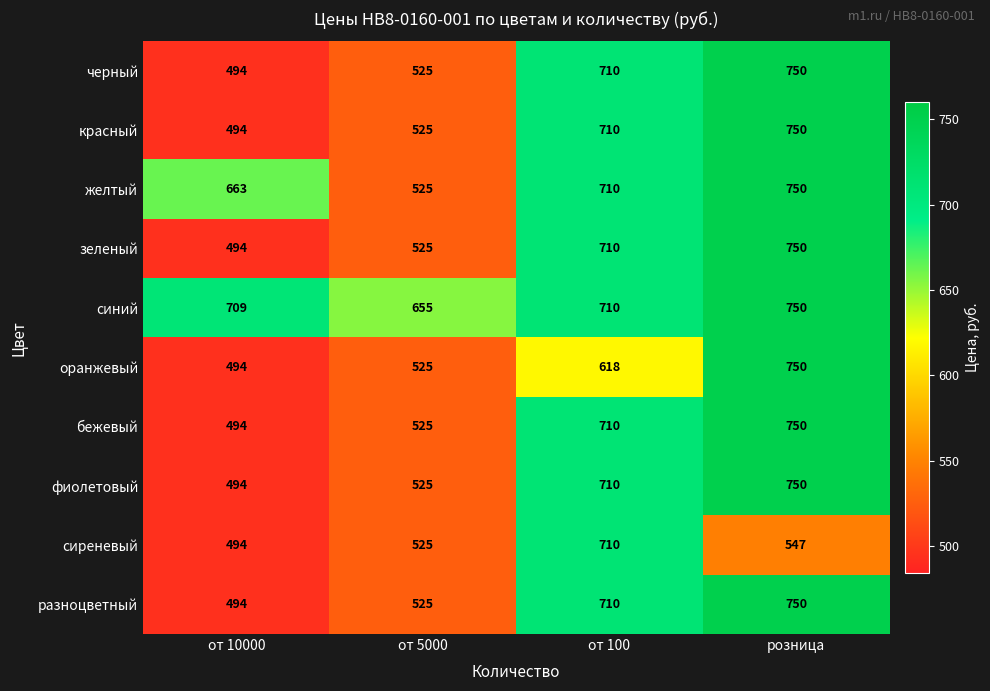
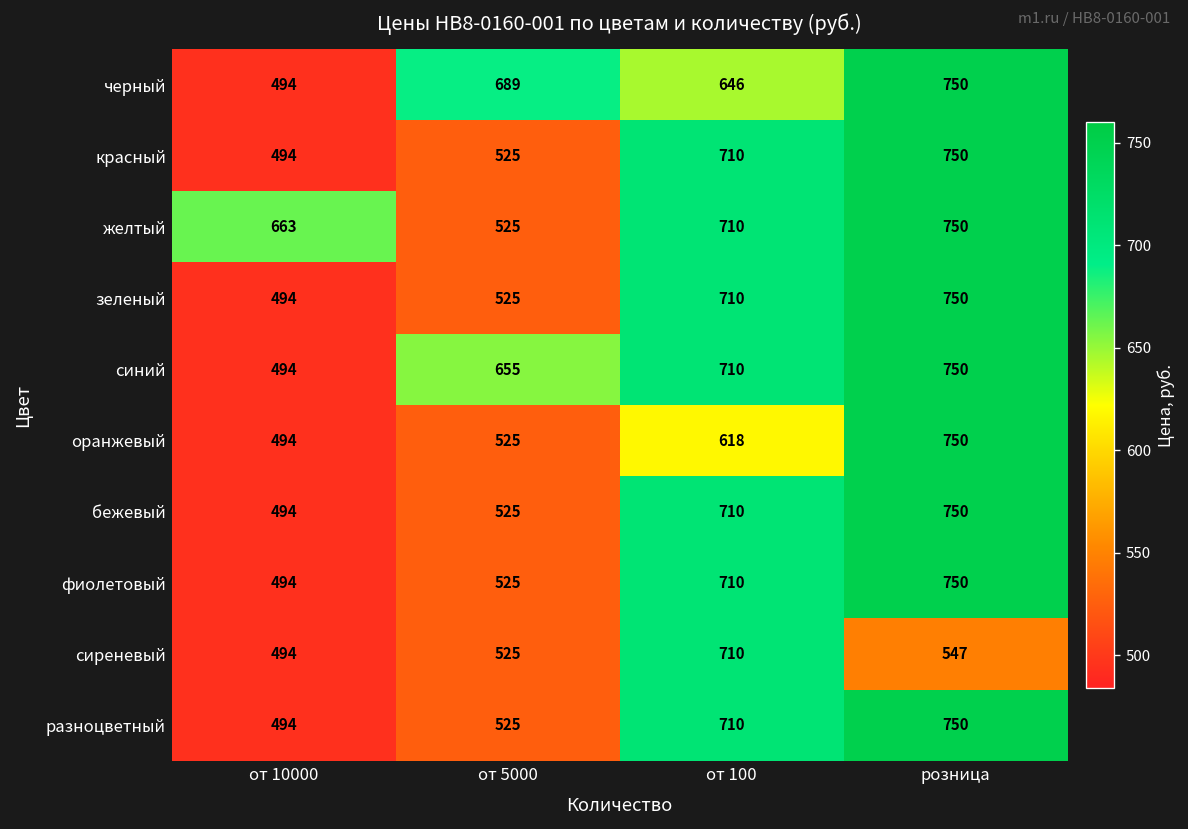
черный, от 5000: 525 -> 689
черный, от 100: 710 -> 646
синий, от 10000: 709 -> 494
